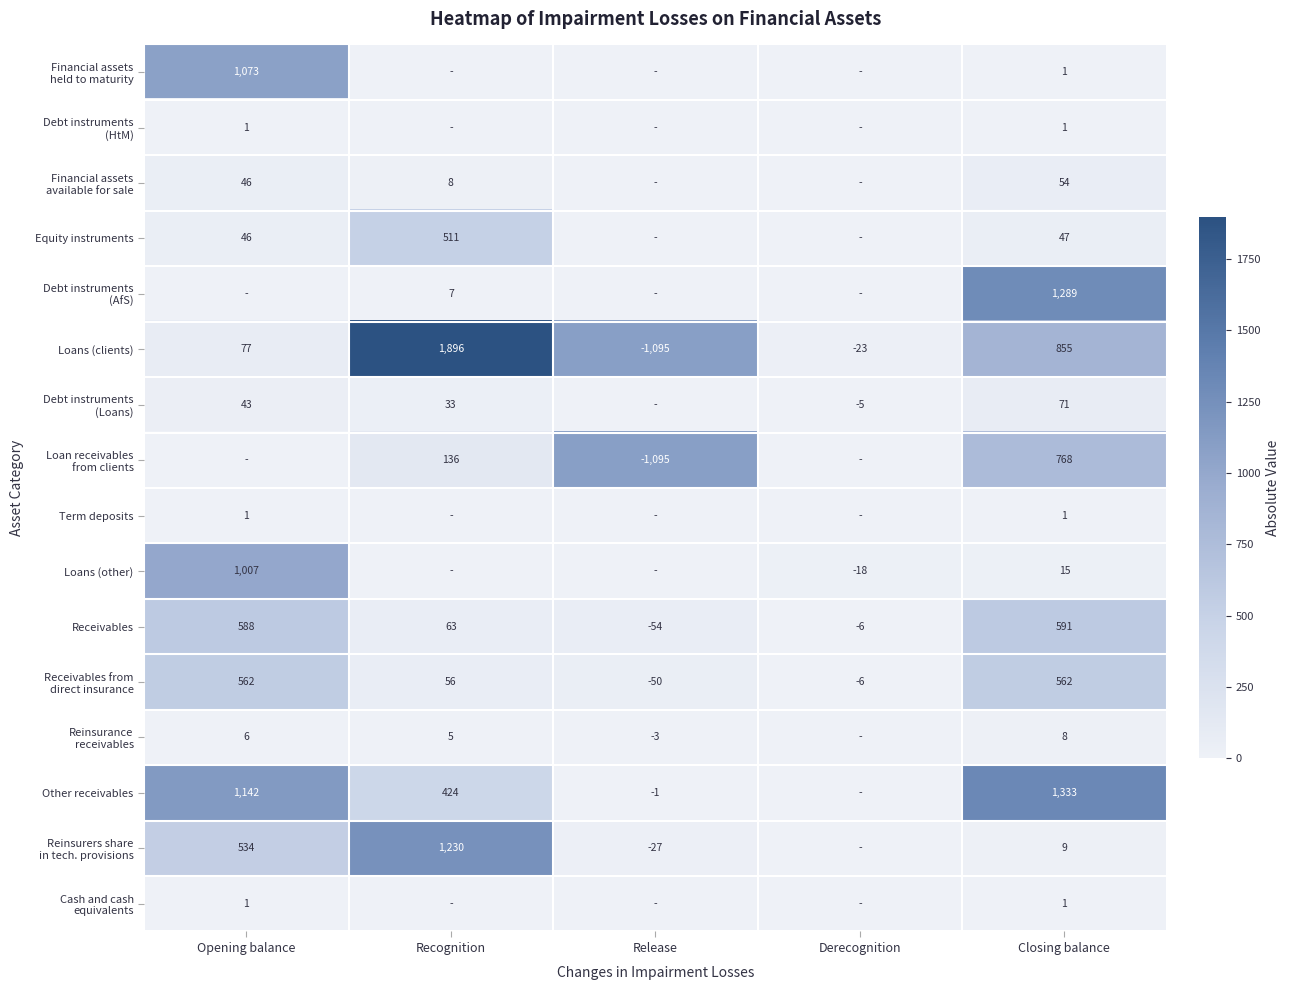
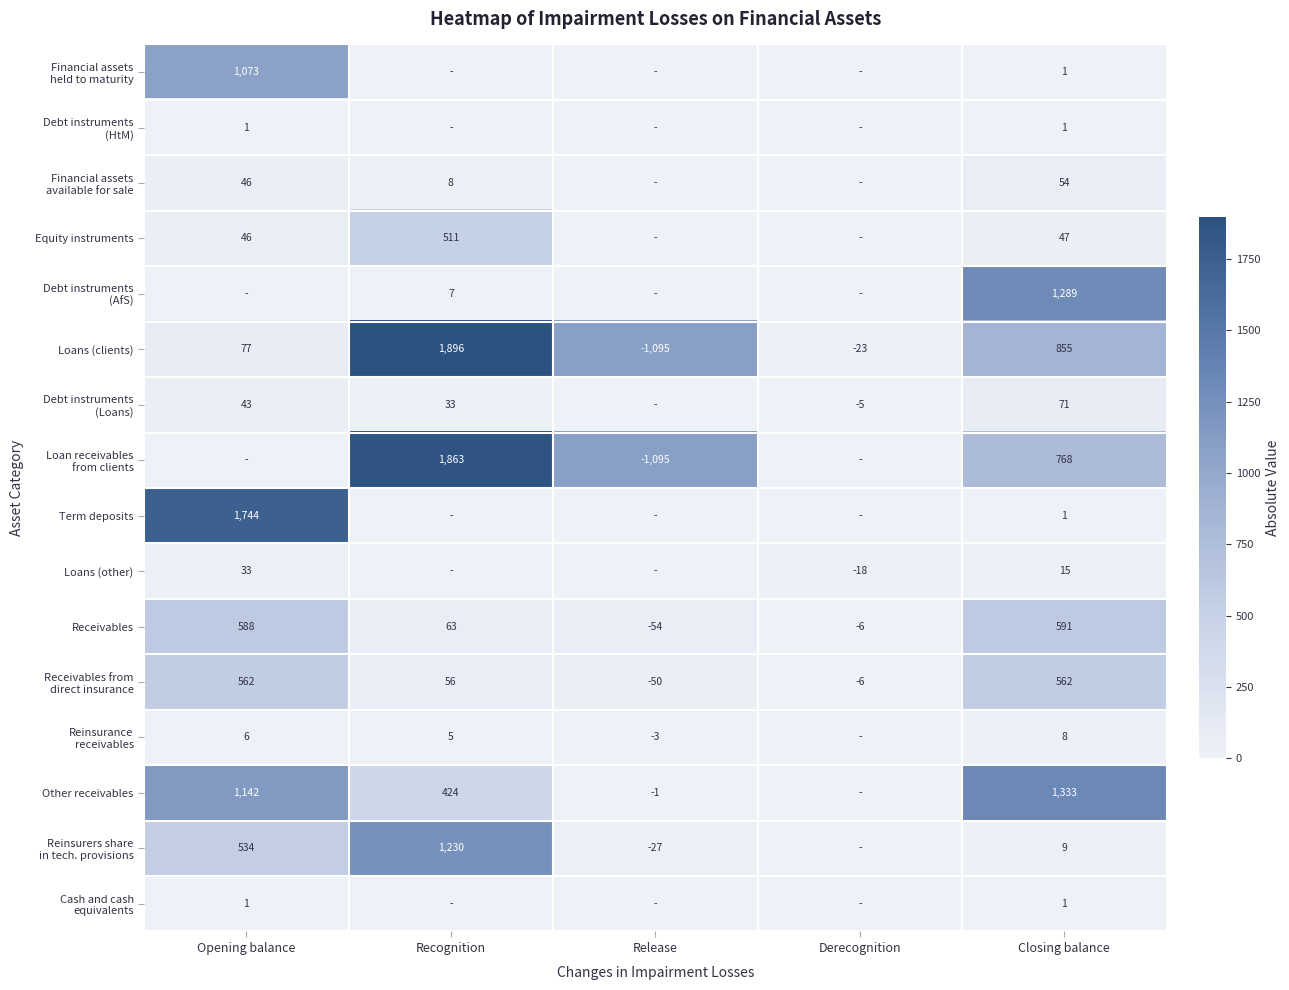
Loan receivables from clients, Recognition: 136 -> 1,863
Term deposits, Opening balance: 1 -> 1,744
Loans (other), Opening balance: 1,007 -> 33
